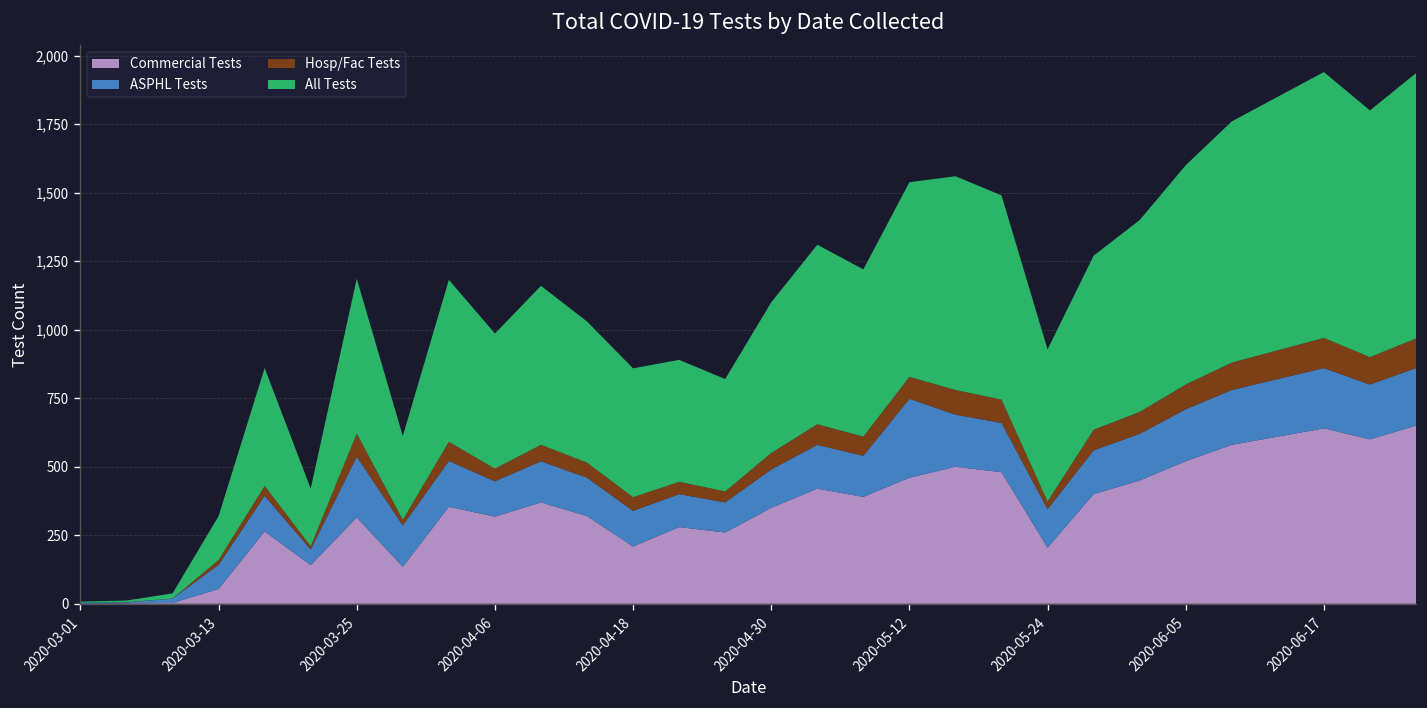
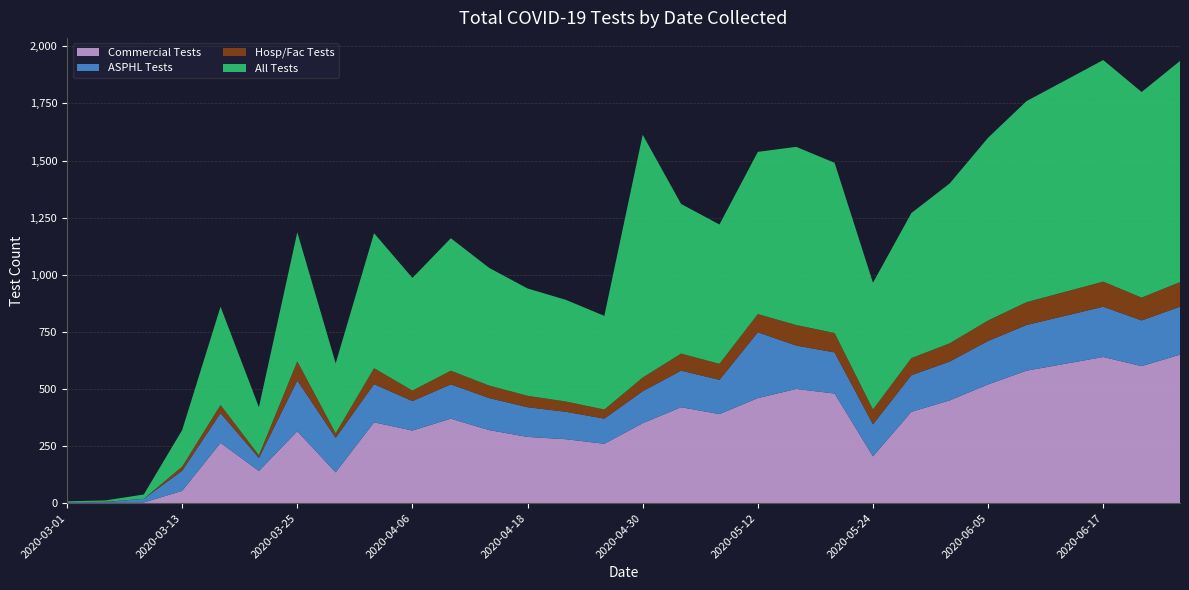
Commercial Tests, 2020-04-18: 210 -> 290
All Tests, 2020-04-30: 550 -> 1,060
Hosp/Fac Tests, 2020-05-24: 30 -> 70
